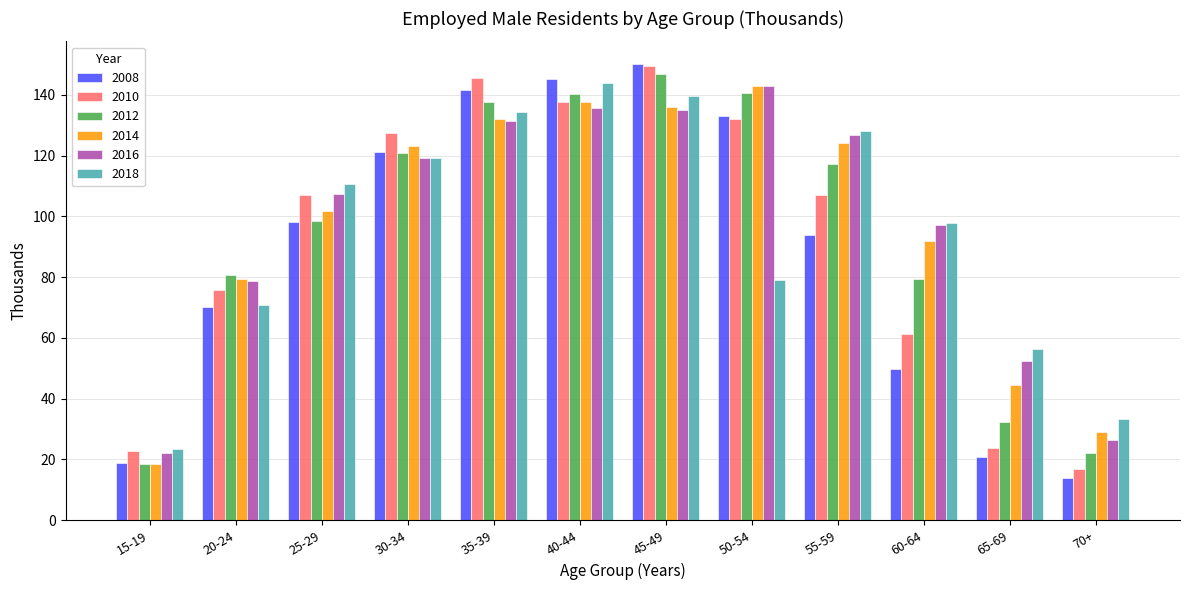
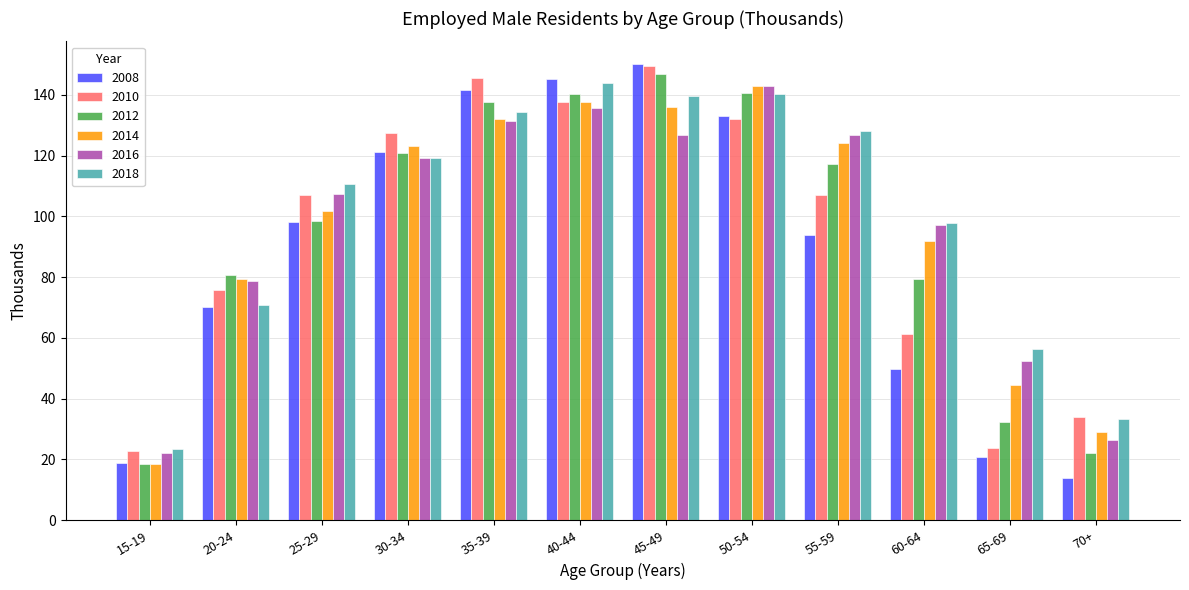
2016, 45-49: 135 -> 127
2018, 50-54: 79 -> 140
2010, 70+: 17 -> 34
